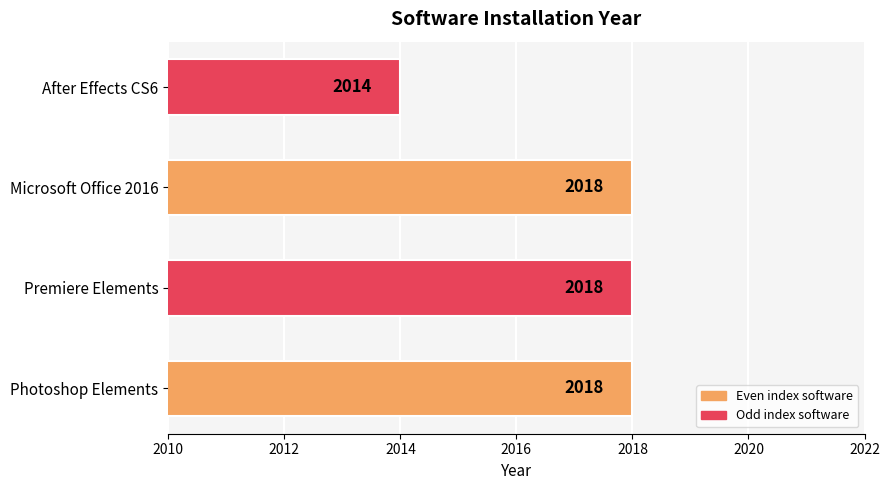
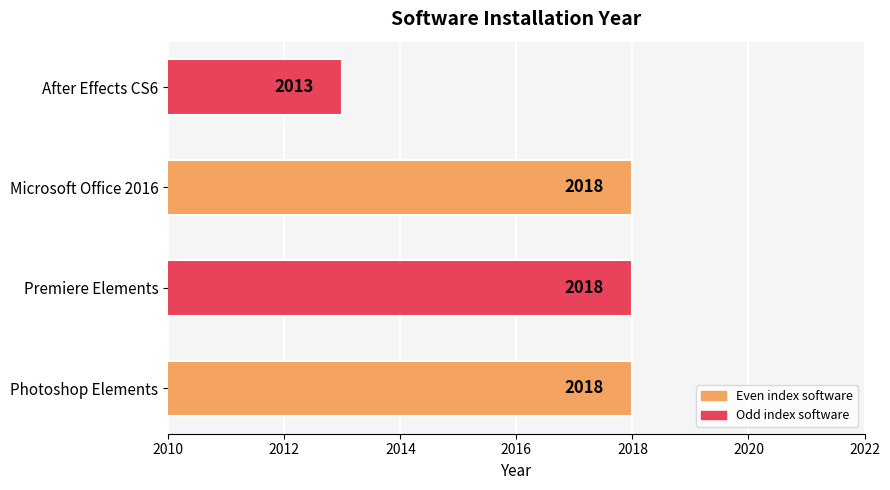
After Effects CS6: 2014 -> 2013
